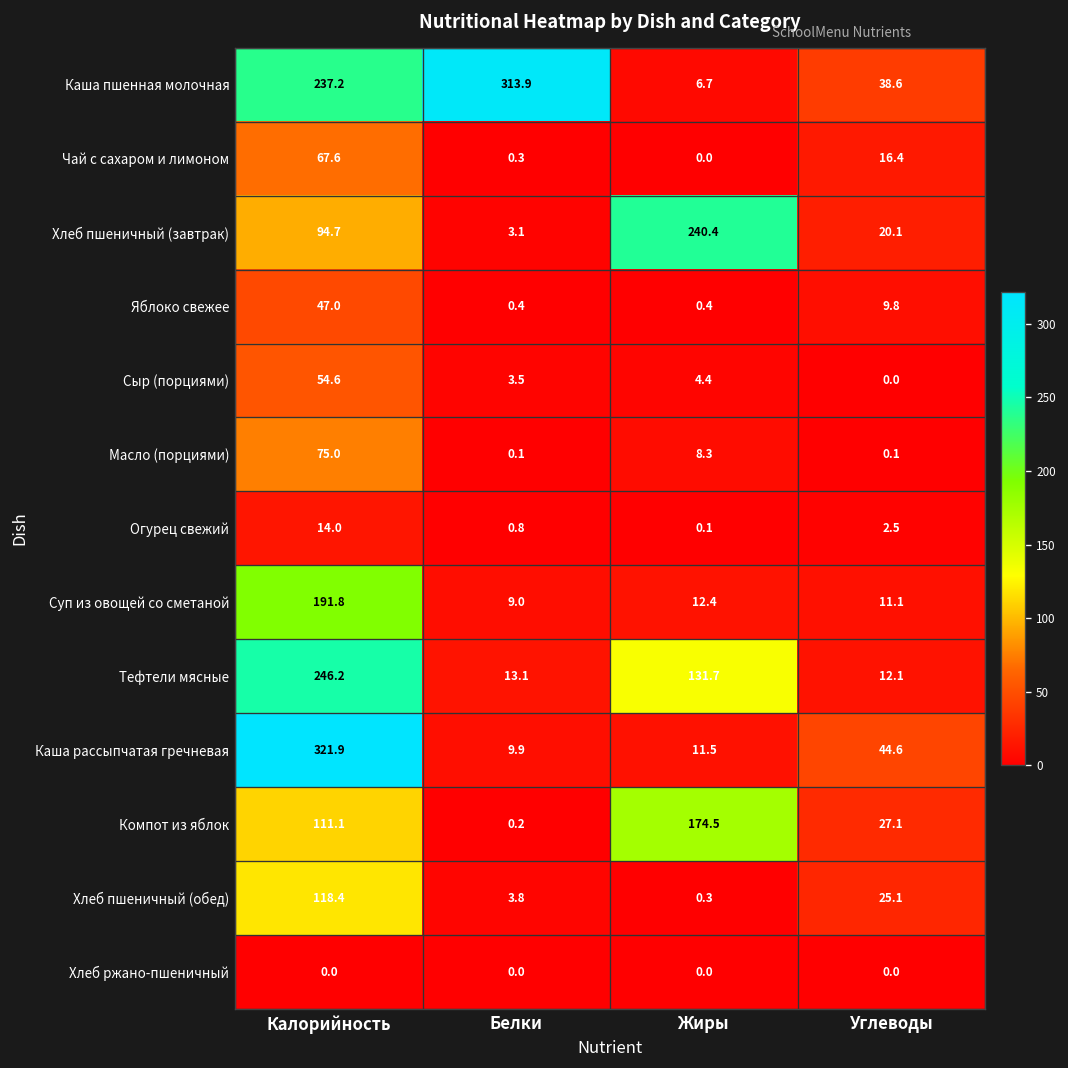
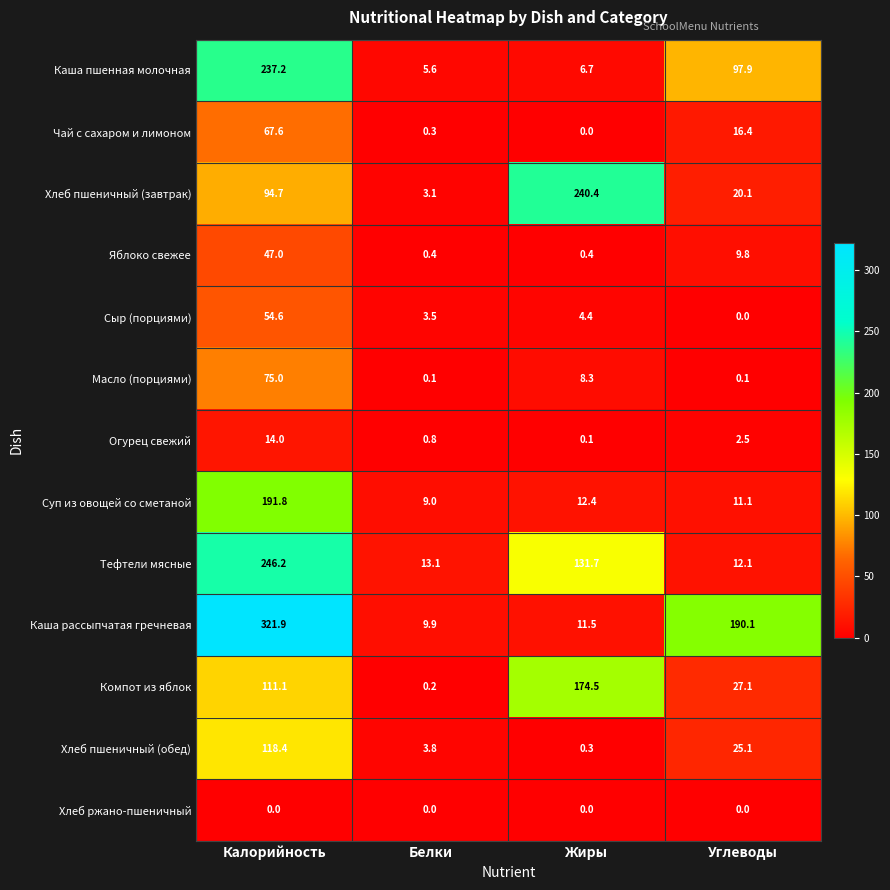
Каша пшенная молочная, Белки: 313.9 -> 5.6
Каша пшенная молочная, Углеводы: 38.6 -> 97.9
Каша рассыпчатая гречневая, Углеводы: 44.6 -> 190.1
